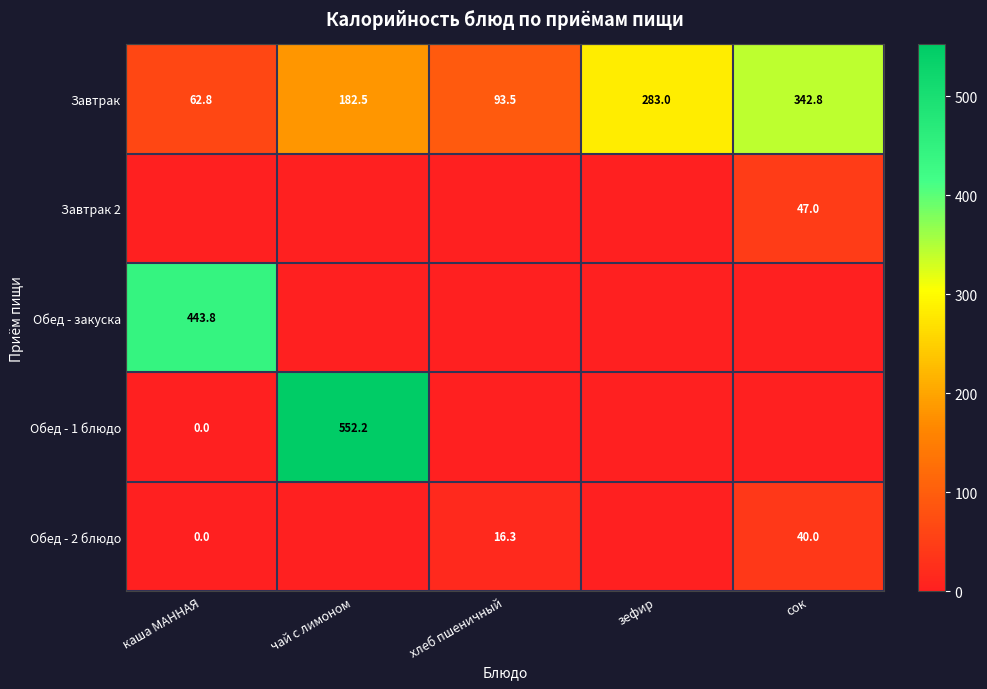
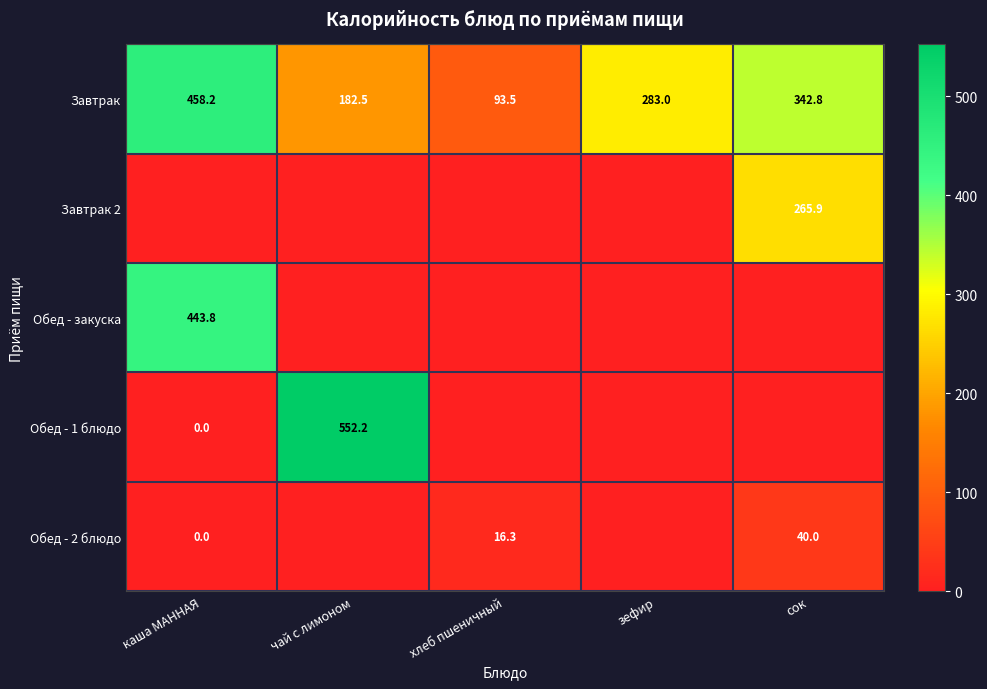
Завтрак, каша МАННАЯ: 62.8 -> 458.2
Завтрак 2, сок: 47.0 -> 265.9
